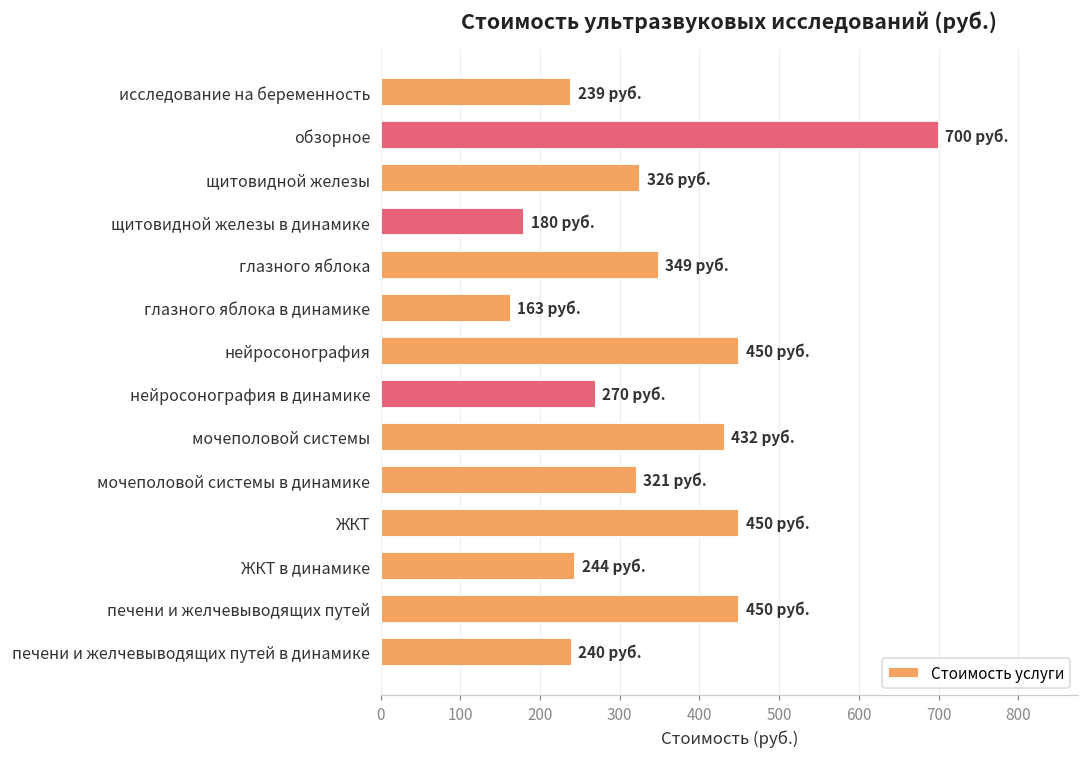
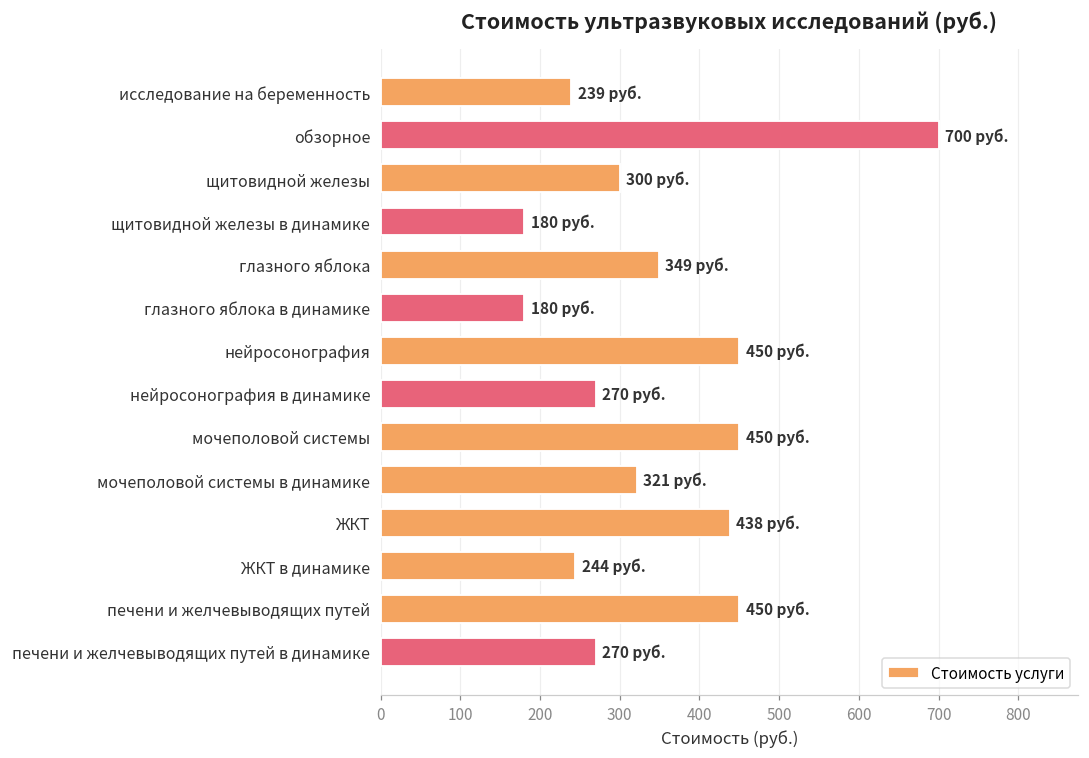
щитовидной железы: 326 -> 300
глазного яблока в динамике: 163 -> 180
мочеполовой системы: 432 -> 450
ЖКТ: 450 -> 438
печени и желчевыводящих путей в динамике: 240 -> 270
